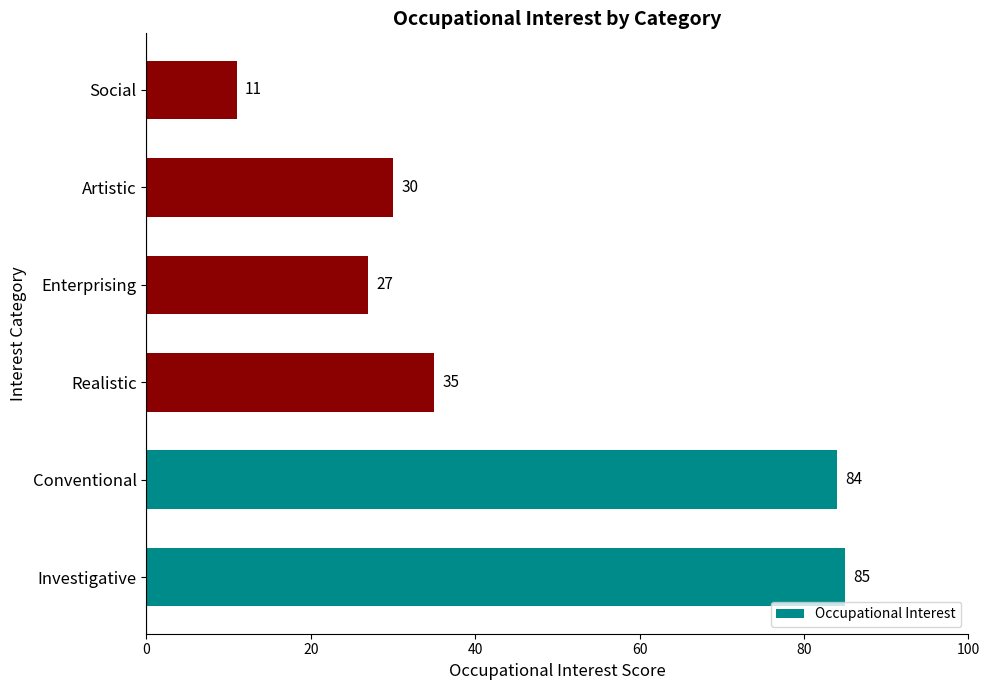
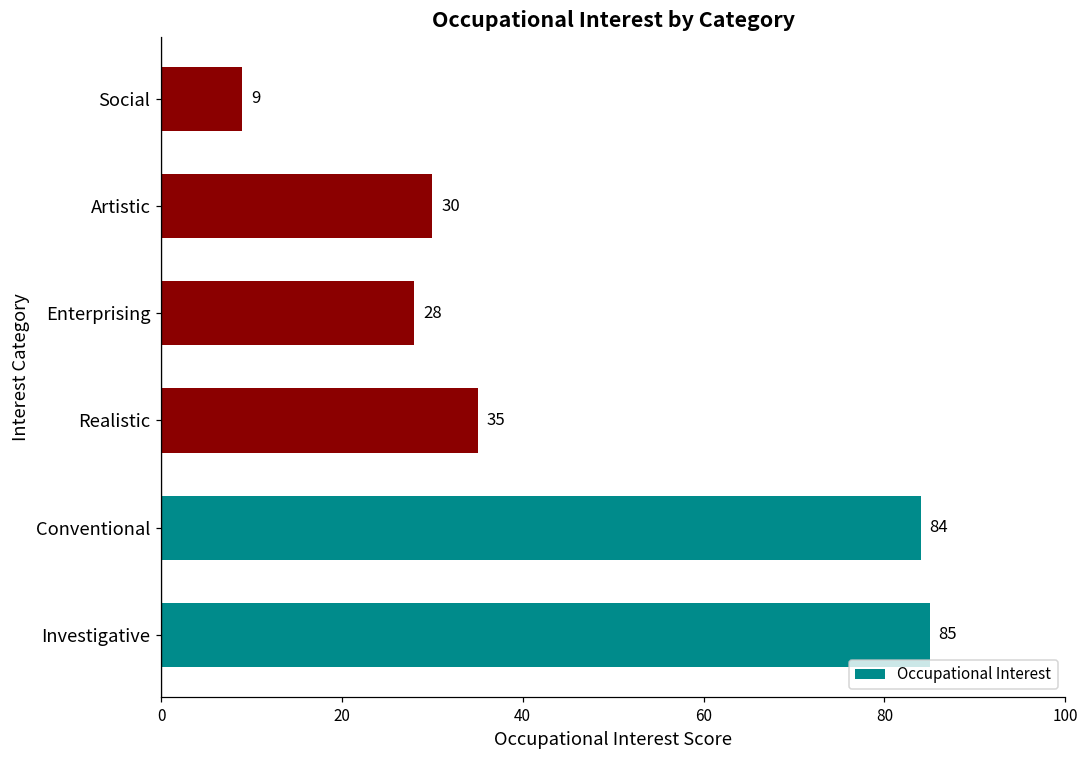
Social: 11 -> 9
Enterprising: 27 -> 28
